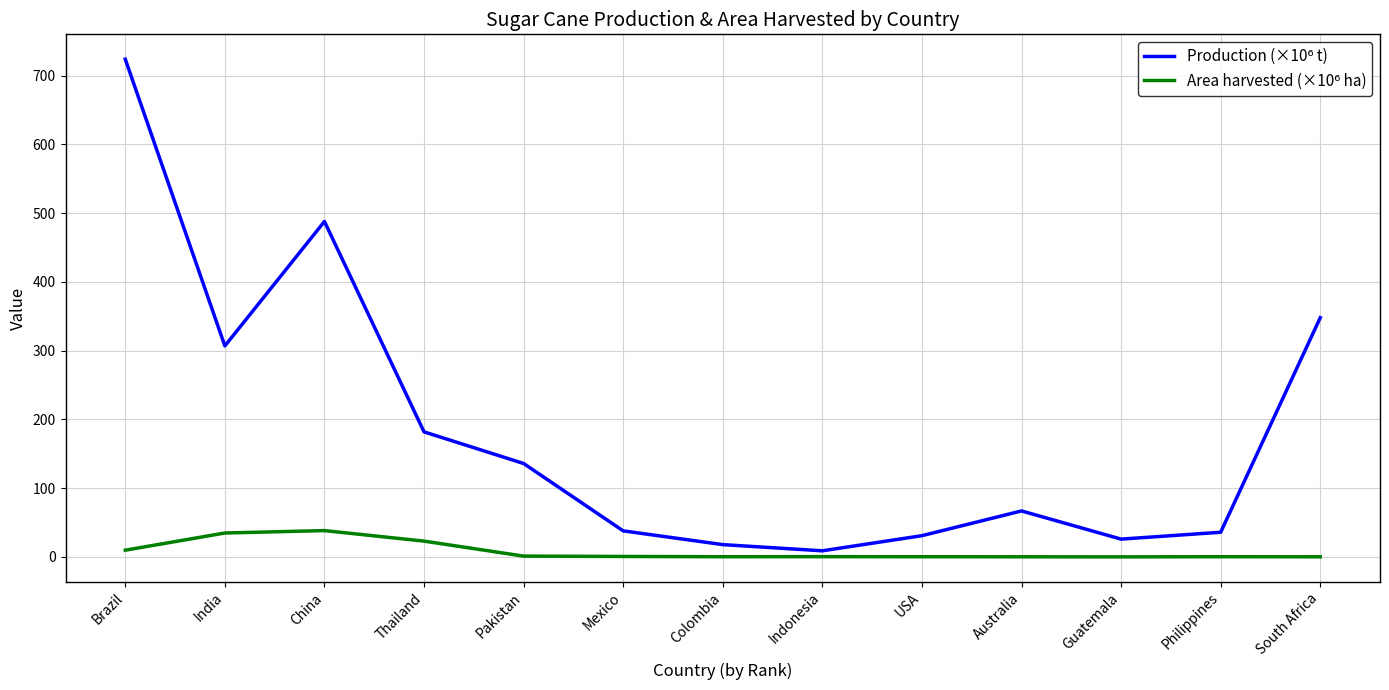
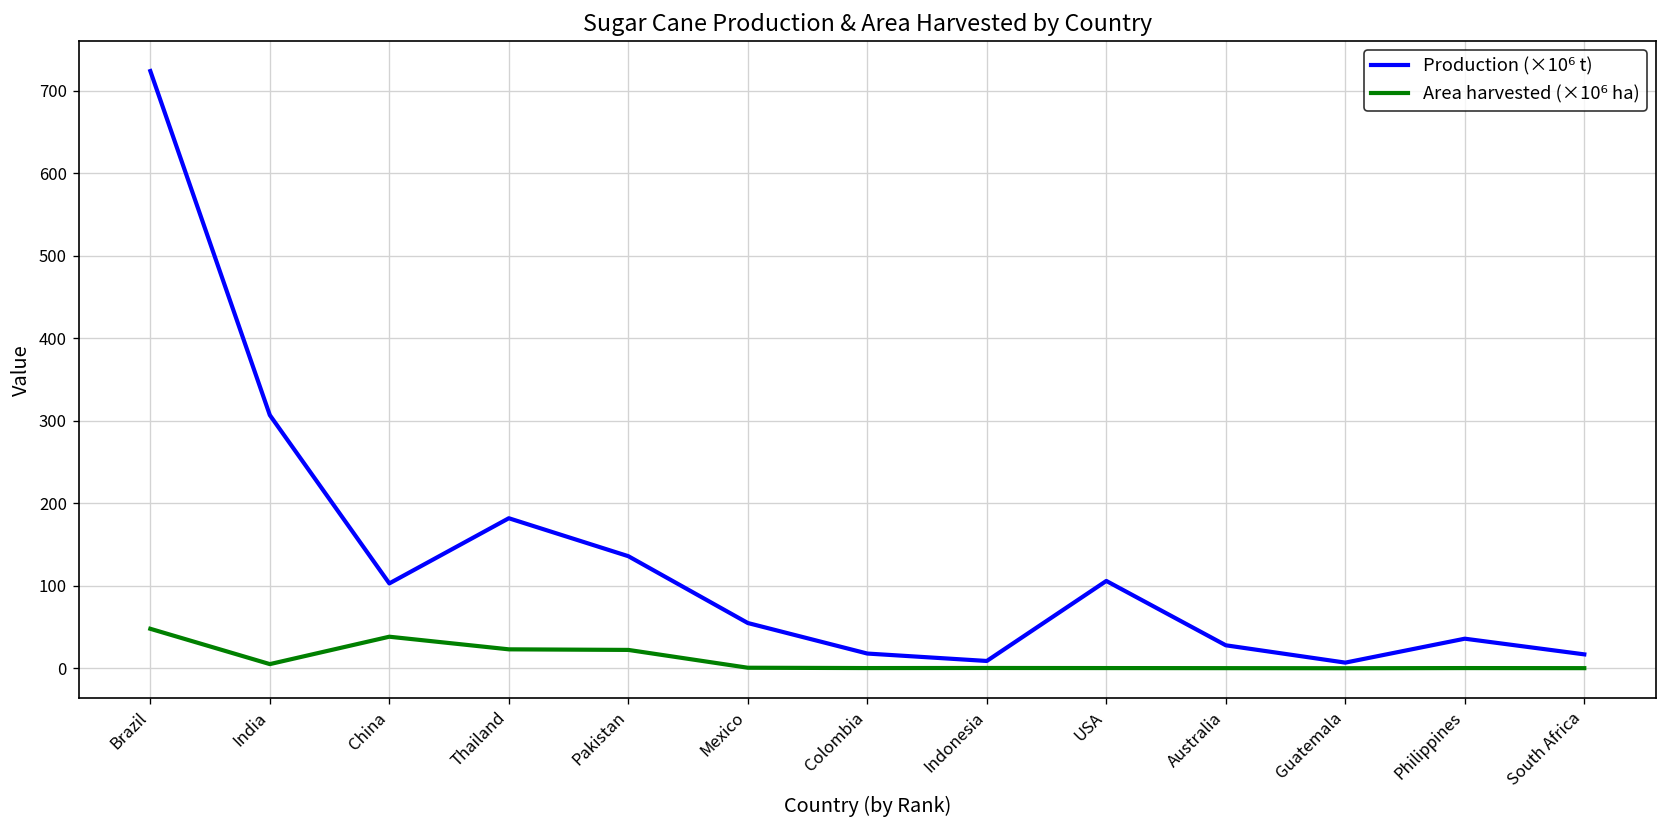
Area harvested (×10⁶ ha), Brazil: 10 -> 50
Area harvested (×10⁶ ha), India: 30 -> 10
Production (×10⁶ t), China: 490 -> 100
Area harvested (×10⁶ ha), Pakistan: 0 -> 20
Production (×10⁶ t), Mexico: 40 -> 60
Production (×10⁶ t), USA: 30 -> 110
Production (×10⁶ t), Australia: 70 -> 30
Production (×10⁶ t), Guatemala: 30 -> 10
Production (×10⁶ t), South Africa: 350 -> 20
